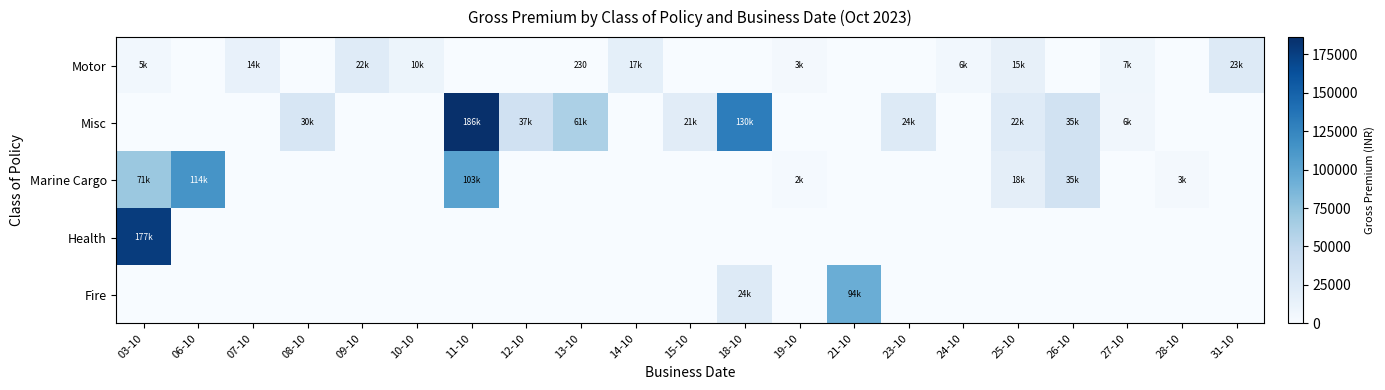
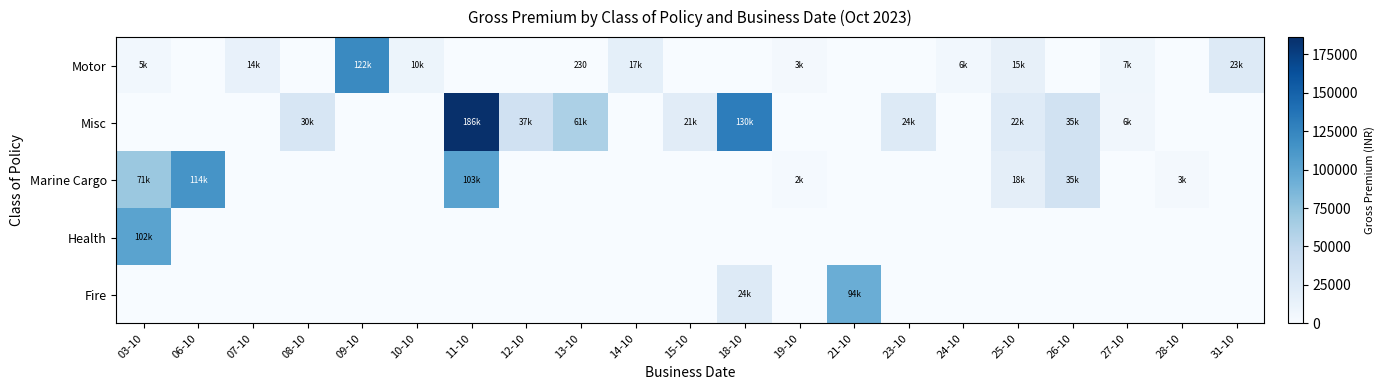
Motor, 09-10: 22k -> 122k
Health, 03-10: 177k -> 102k
